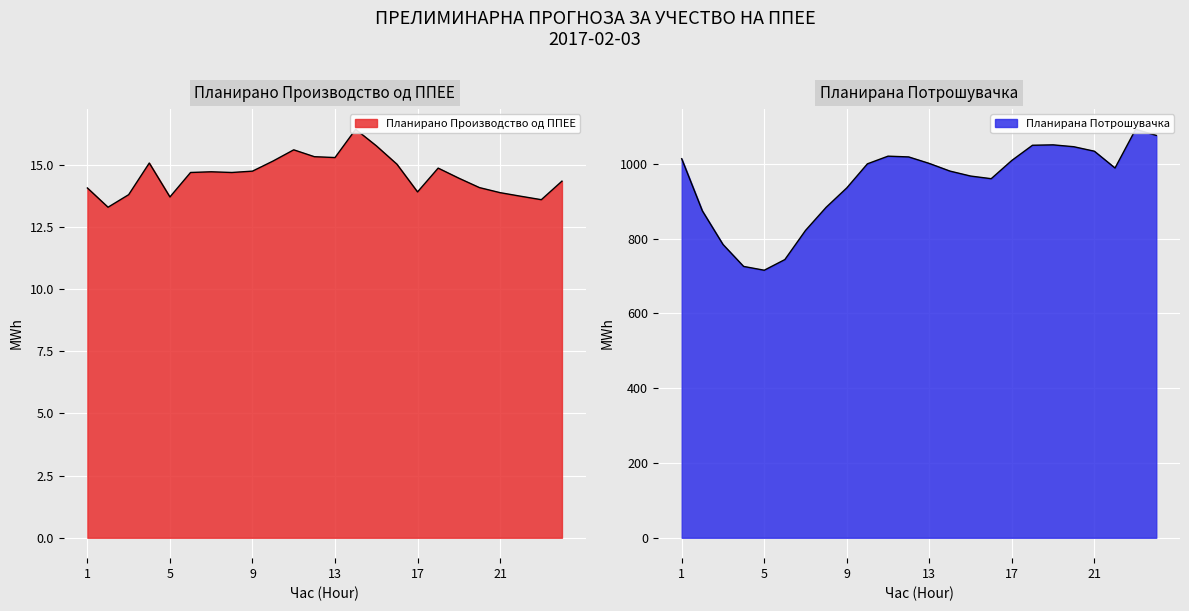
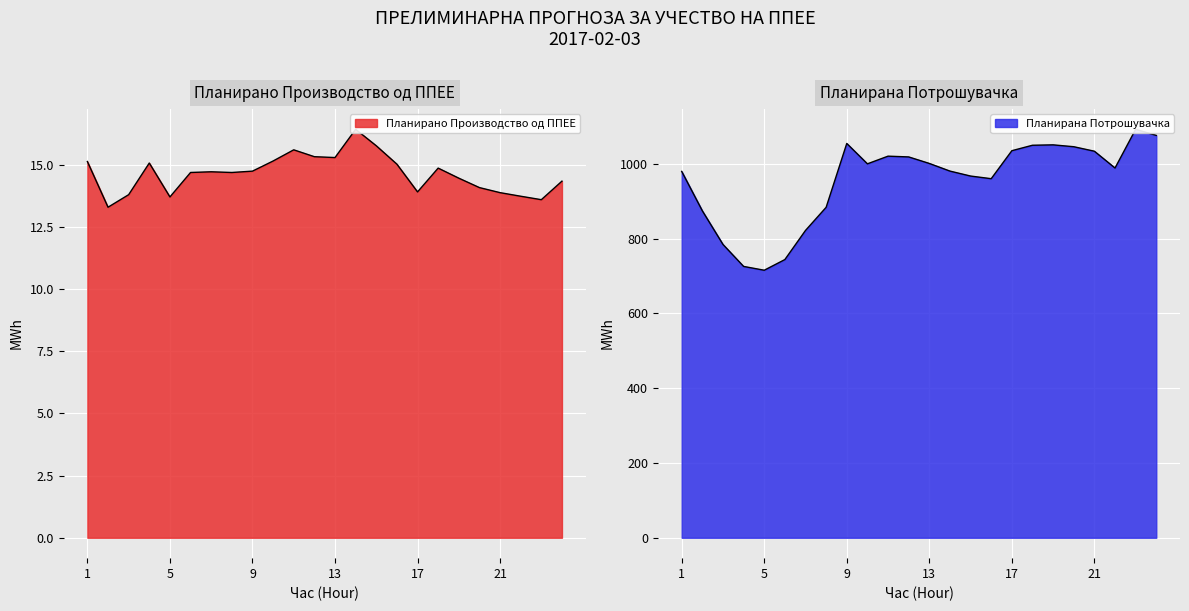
Планирано Производство од ППЕЕ, 1: 14.1 -> 15.1
Планирана Потрошувачка, 1: 1010 -> 980
Планирана Потрошувачка, 9: 940 -> 1050
Планирана Потрошувачка, 17: 1010 -> 1040
